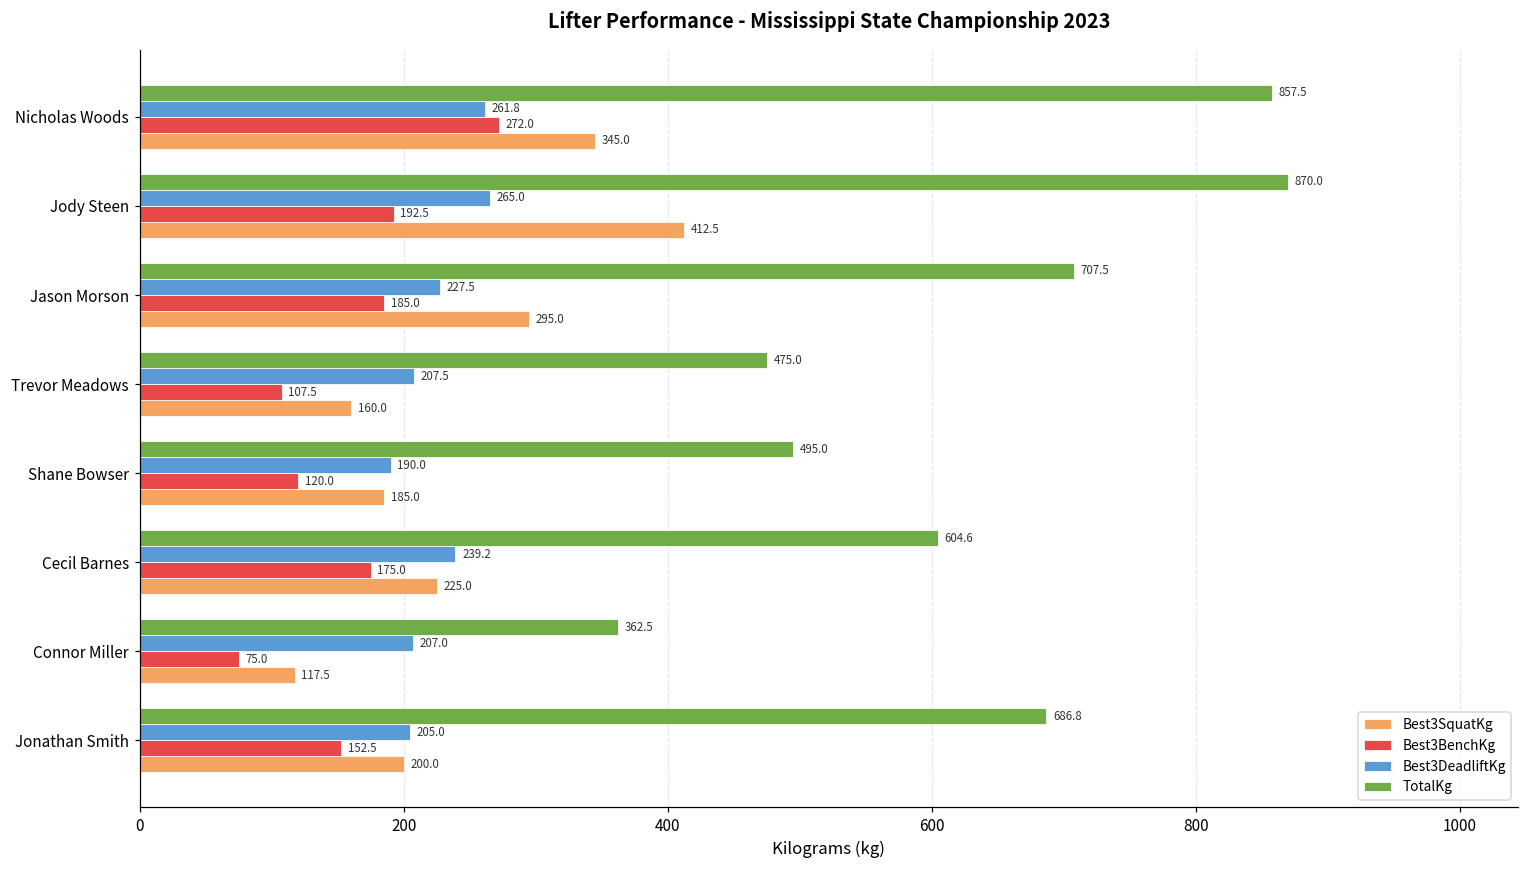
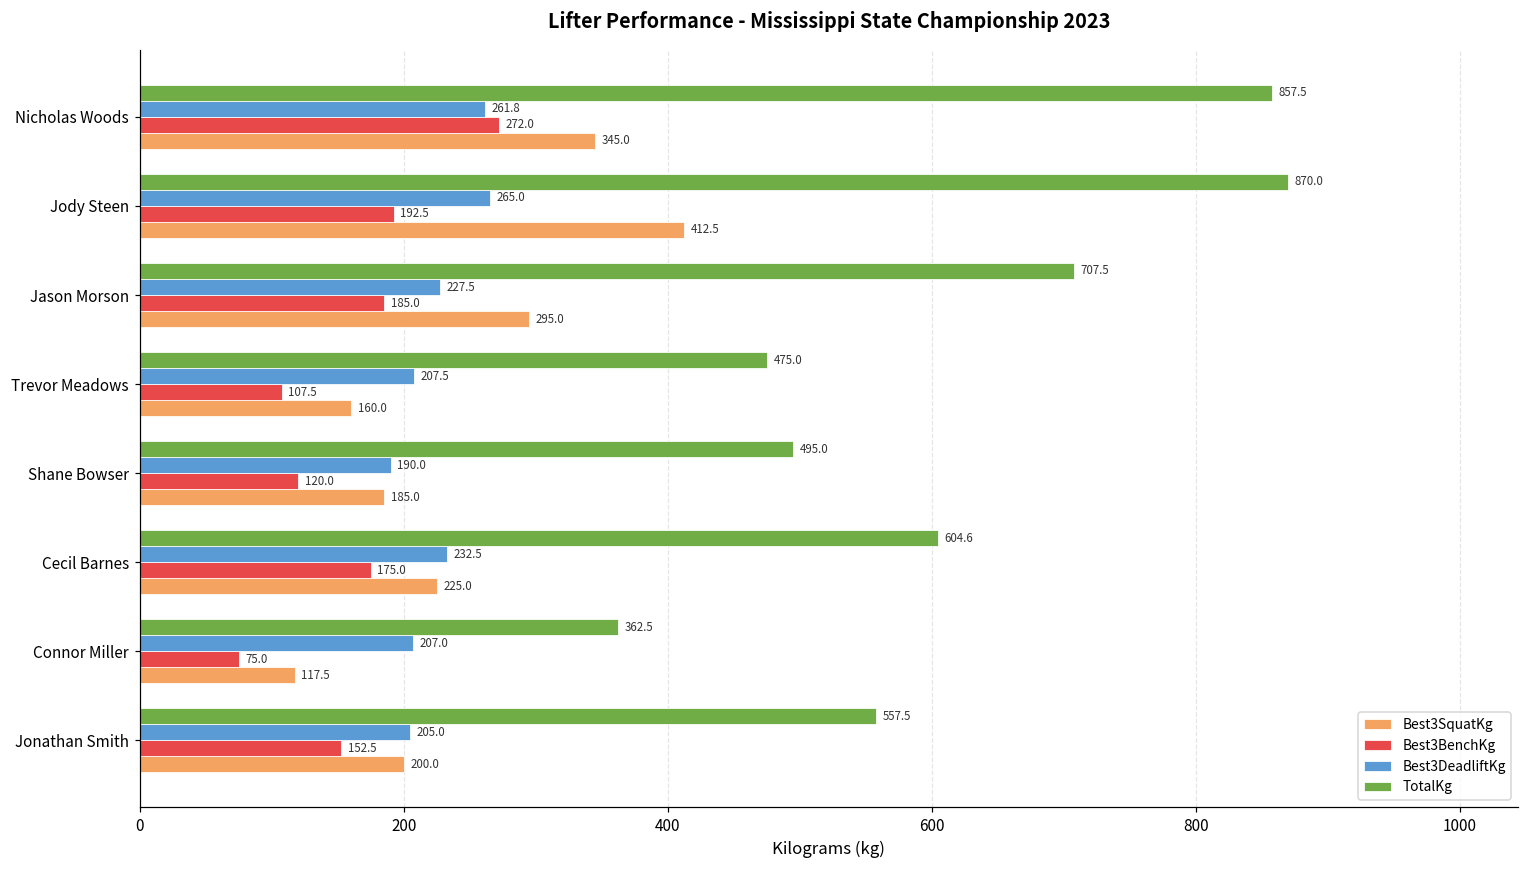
Best3DeadliftKg, Cecil Barnes: 239.2 -> 232.5
TotalKg, Jonathan Smith: 686.8 -> 557.5
